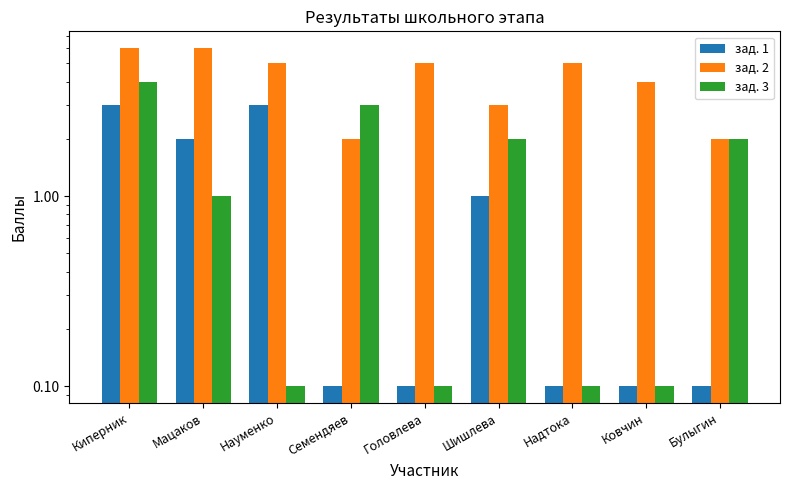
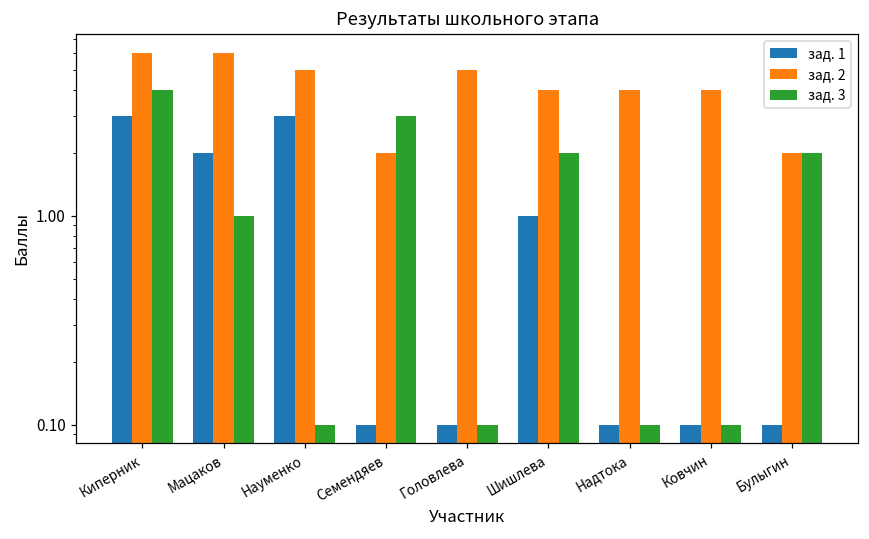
зад. 2, Шишлева: 3 -> 4
зад. 2, Надтока: 5 -> 4
